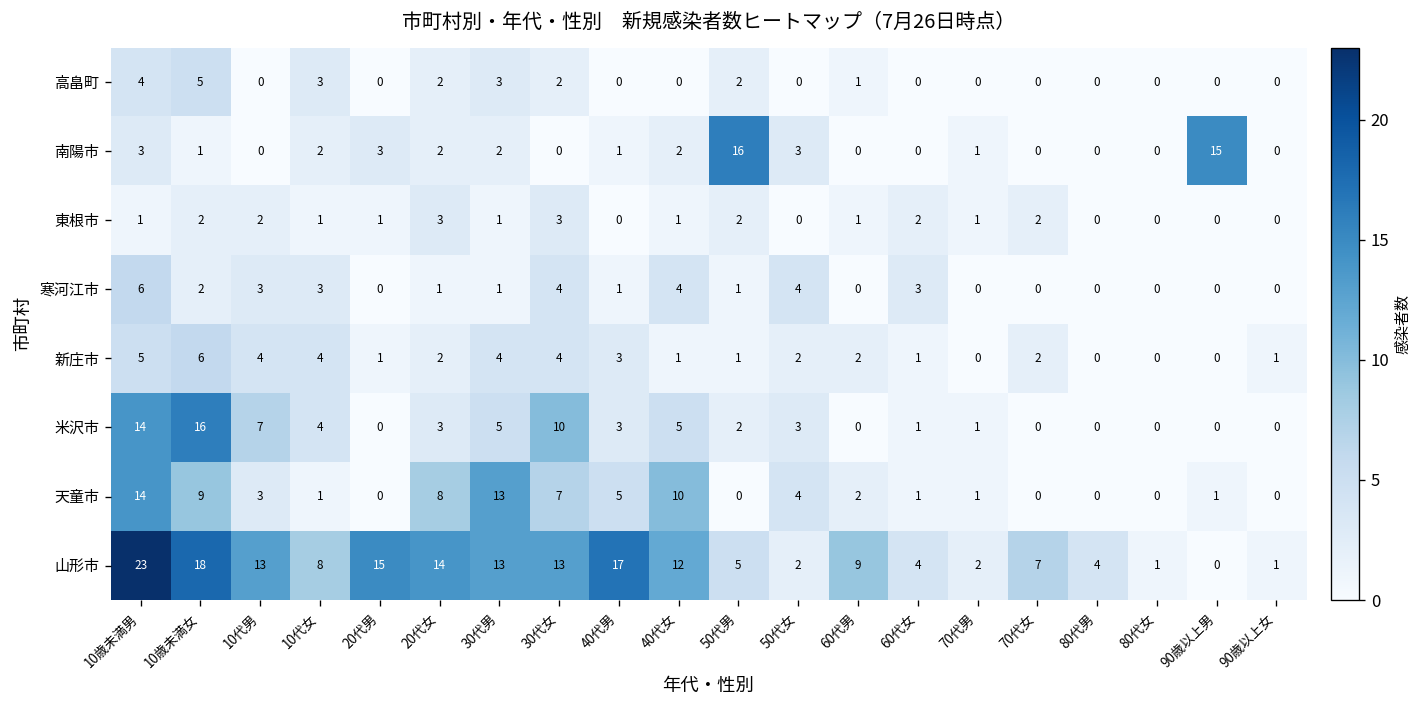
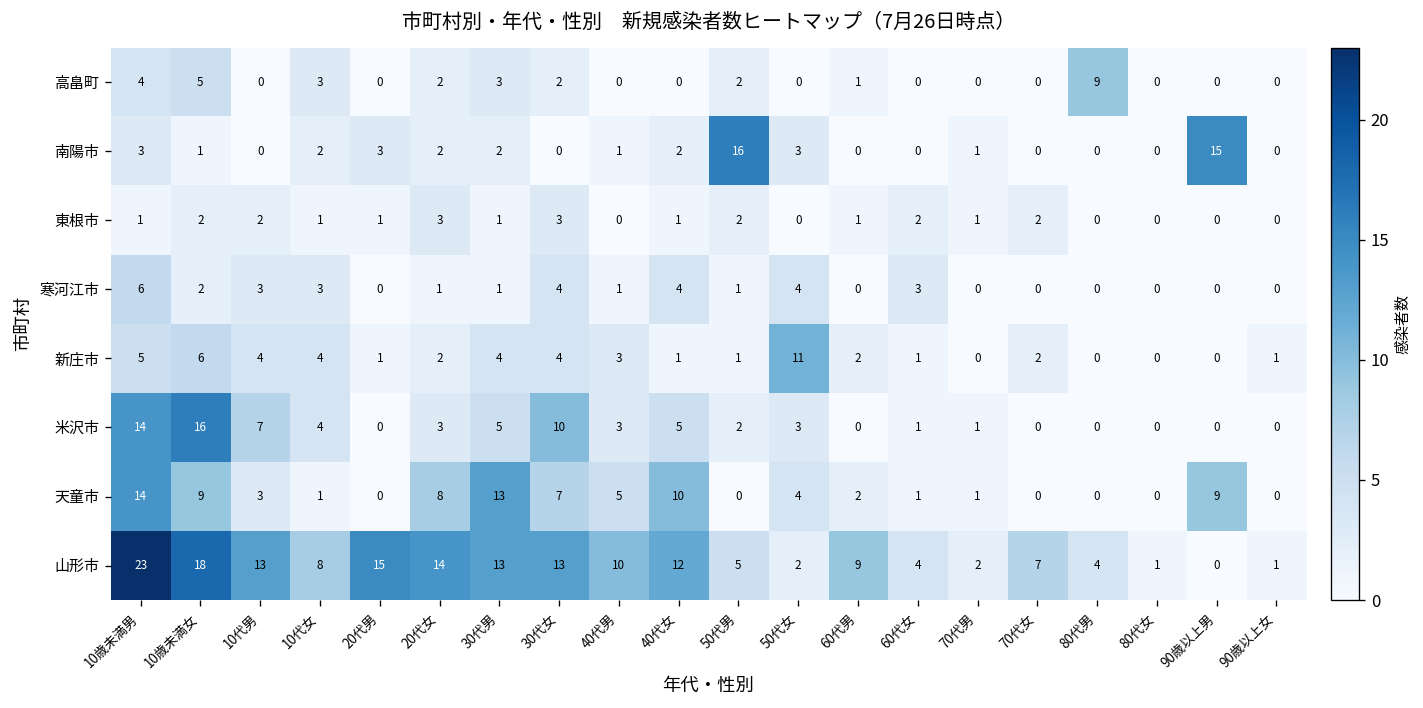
高畠町, 80代男: 0 -> 9
新庄市, 50代女: 2 -> 11
天童市, 90歳以上男: 1 -> 9
山形市, 40代男: 17 -> 10
